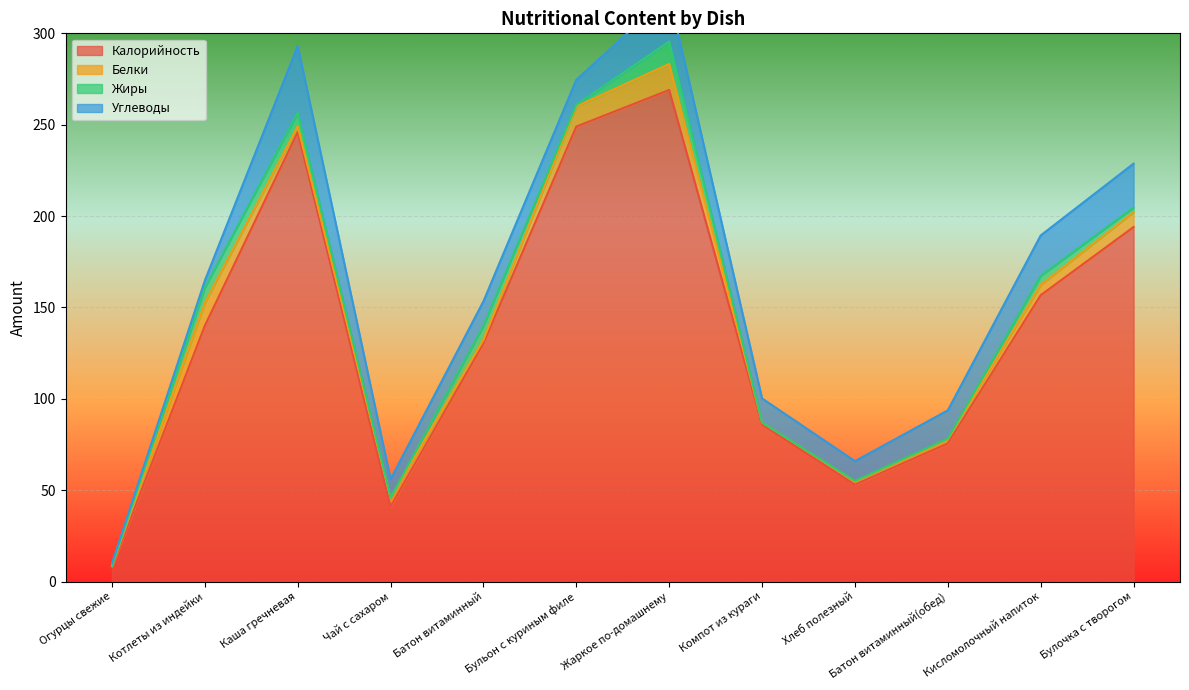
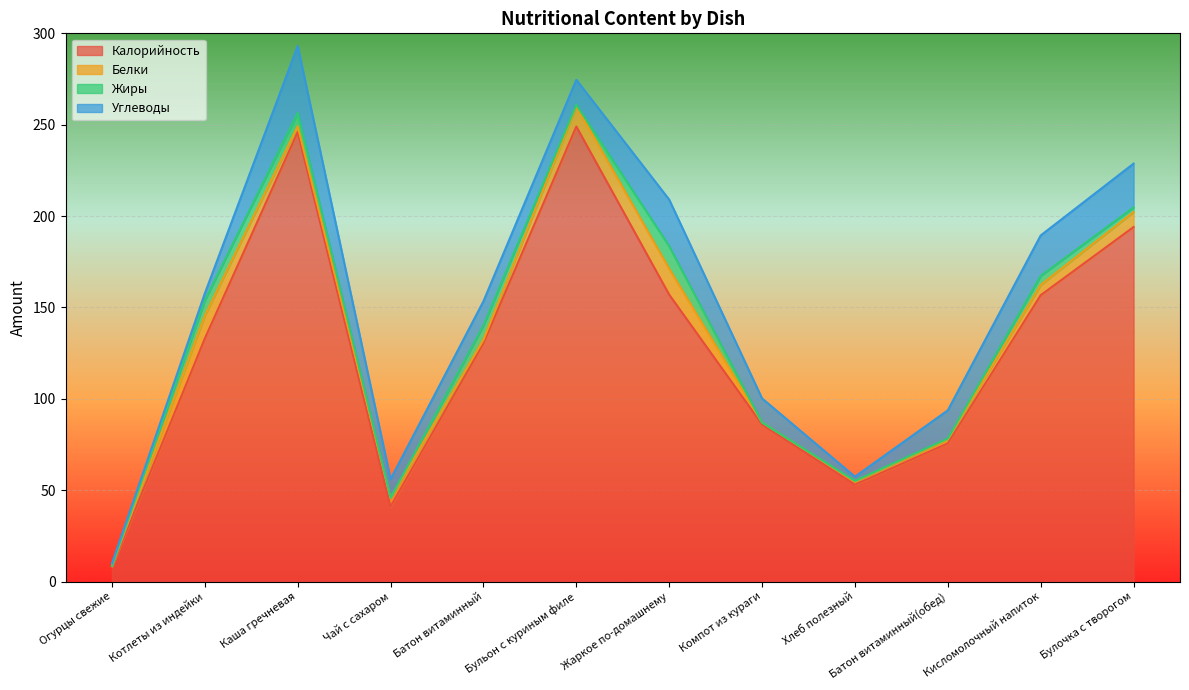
Калорийность, Котлеты из индейки: 140 -> 133
Калорийность, Жаркое по-домашнему: 269 -> 157
Углеводы, Хлеб полезный: 11 -> 2
